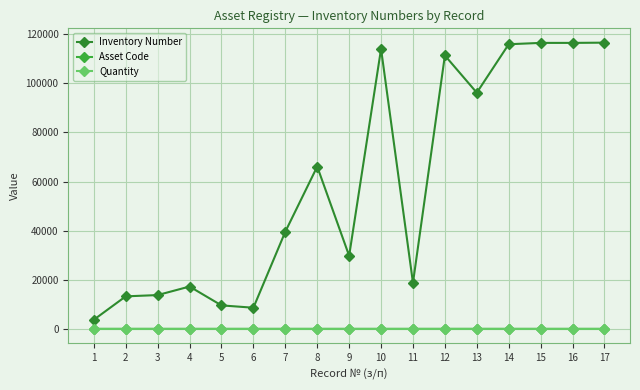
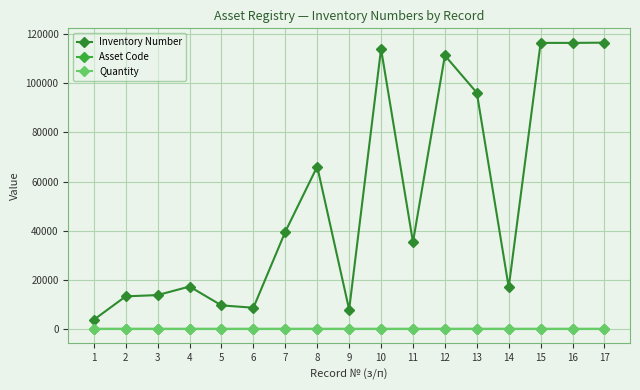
Inventory Number, 9: 30000 -> 8000
Inventory Number, 11: 19000 -> 35000
Inventory Number, 14: 116000 -> 17000
